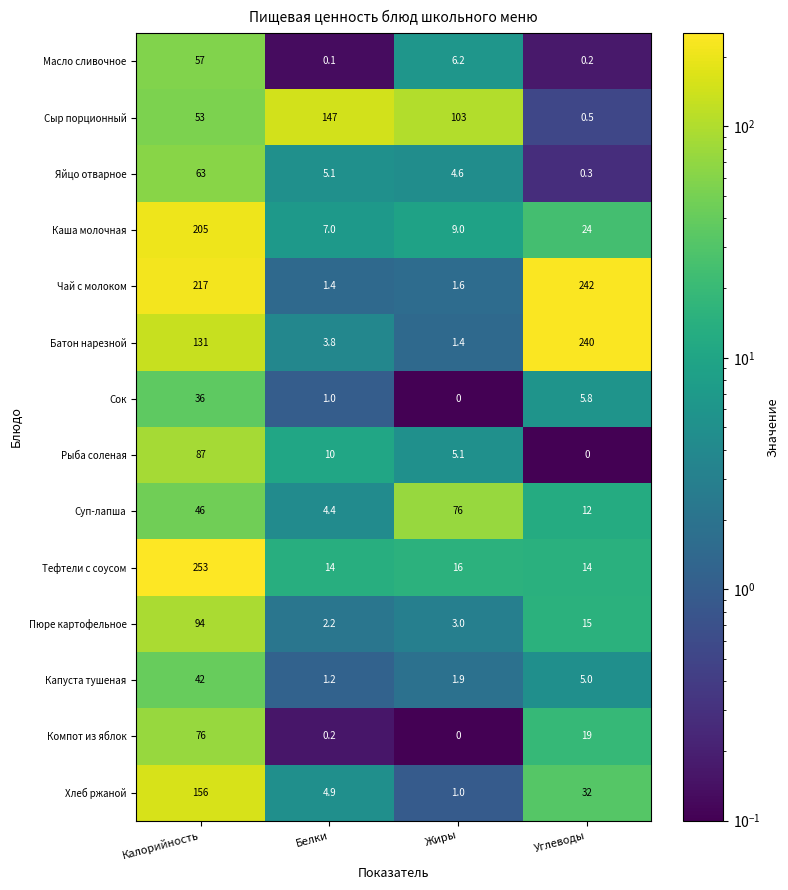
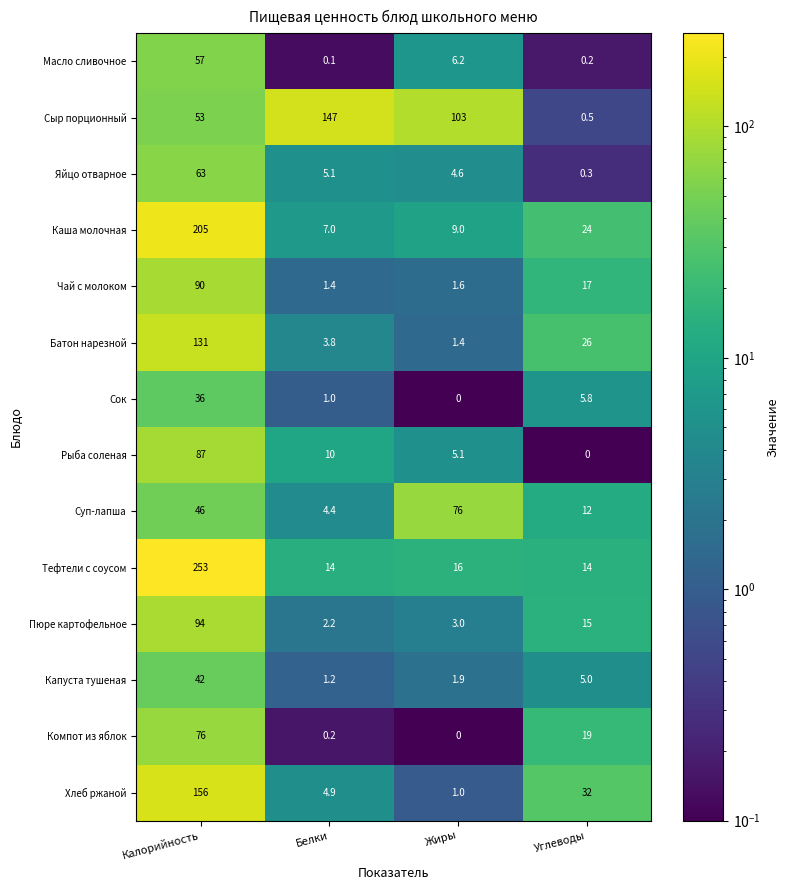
Чай с молоком, Калорийность: 217 -> 90
Чай с молоком, Углеводы: 242 -> 17
Батон нарезной, Углеводы: 240 -> 26
